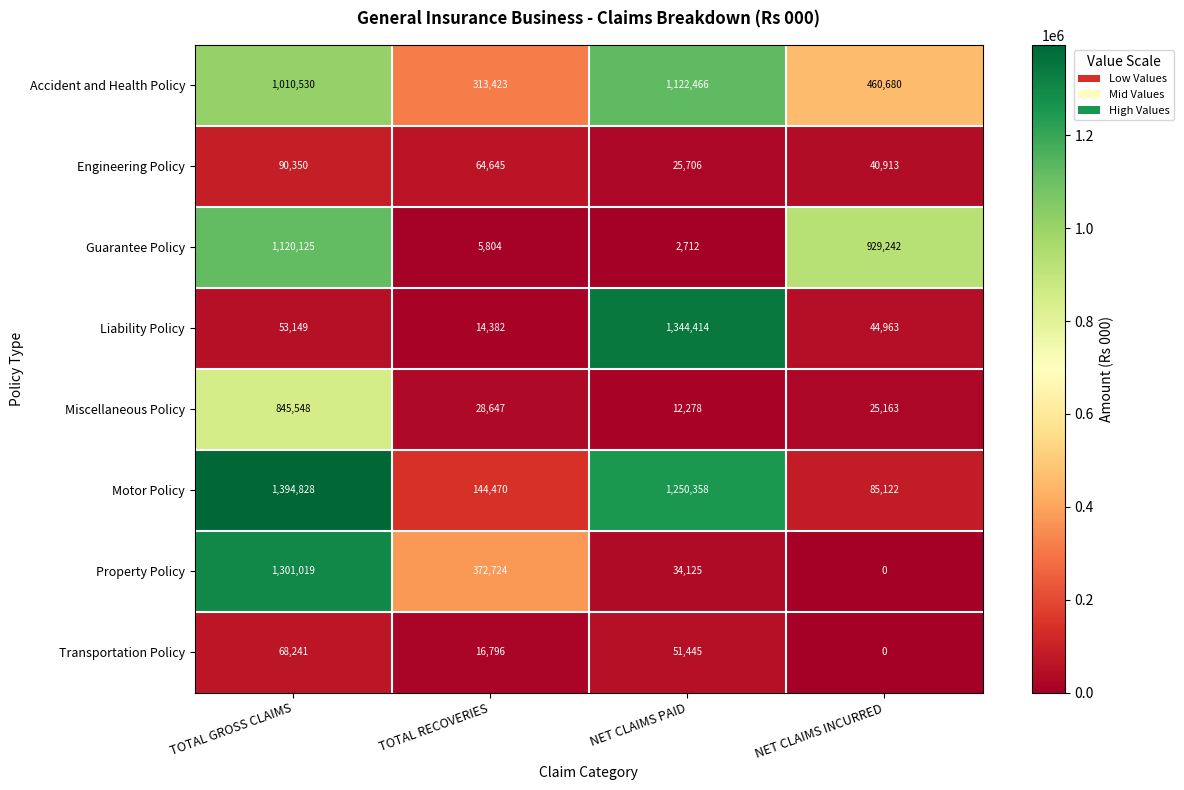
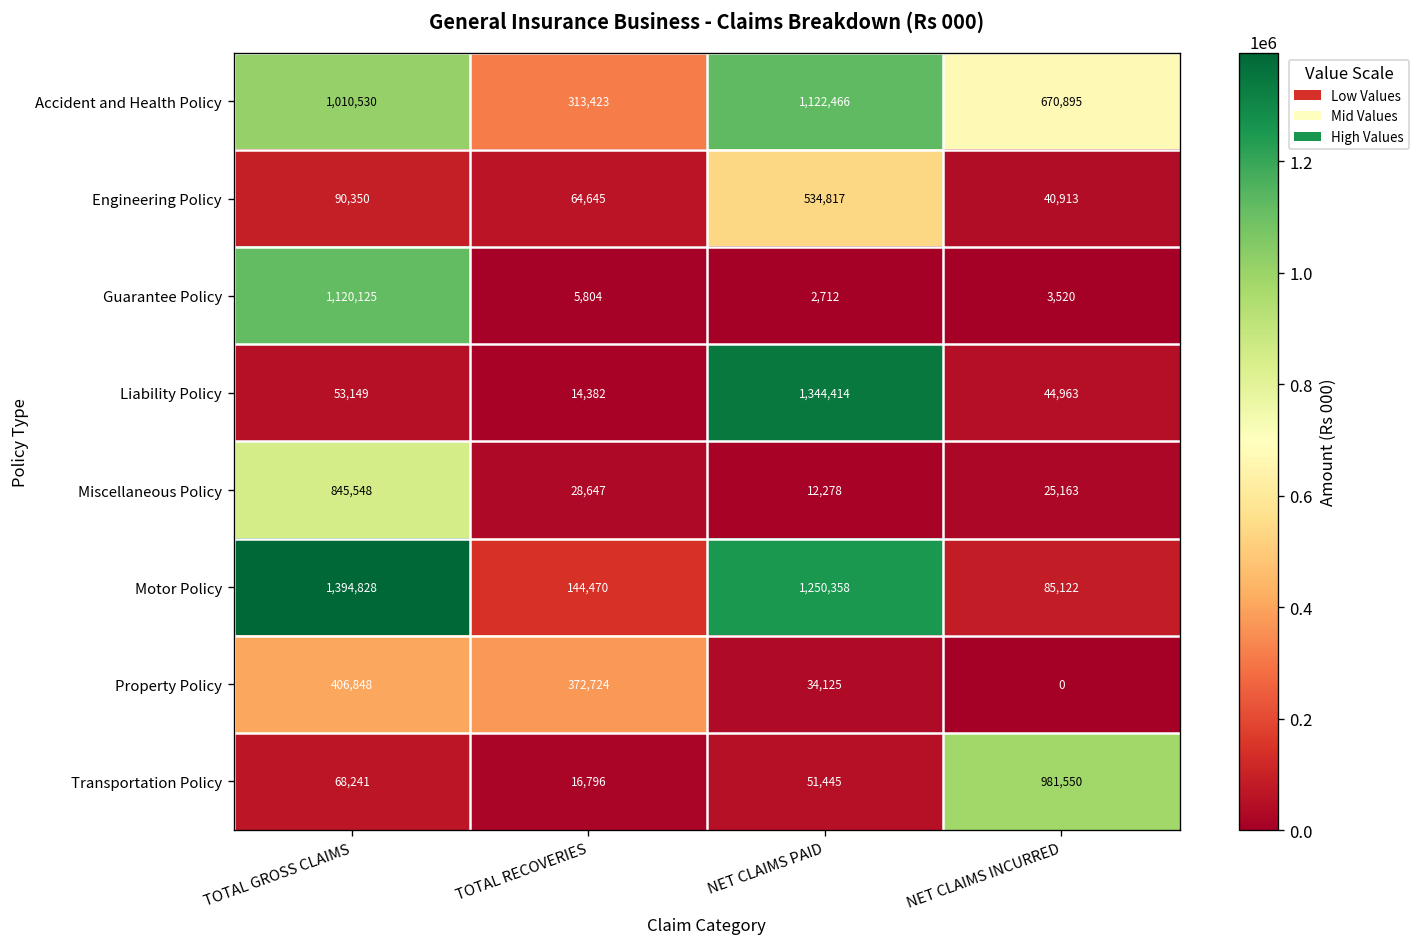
Accident and Health Policy, NET CLAIMS INCURRED: 460,680 -> 670,895
Engineering Policy, NET CLAIMS PAID: 25,706 -> 534,817
Guarantee Policy, NET CLAIMS INCURRED: 929,242 -> 3,520
Property Policy, TOTAL GROSS CLAIMS: 1,301,019 -> 406,848
Transportation Policy, NET CLAIMS INCURRED: 0 -> 981,550
